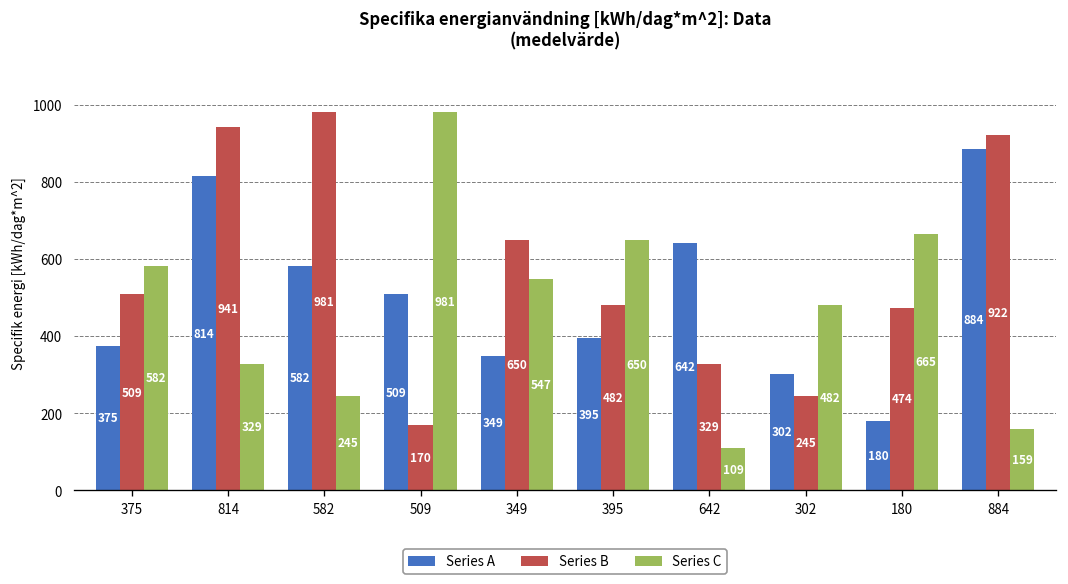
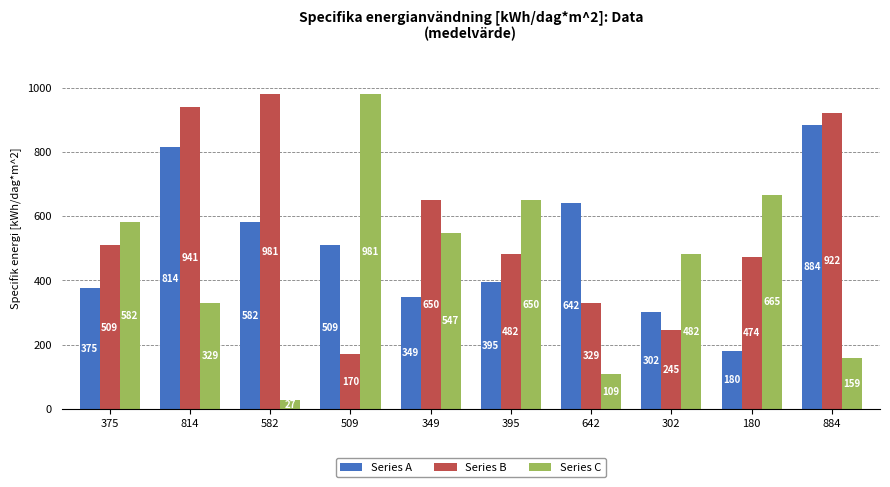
Series C, 582: 245 -> 27
